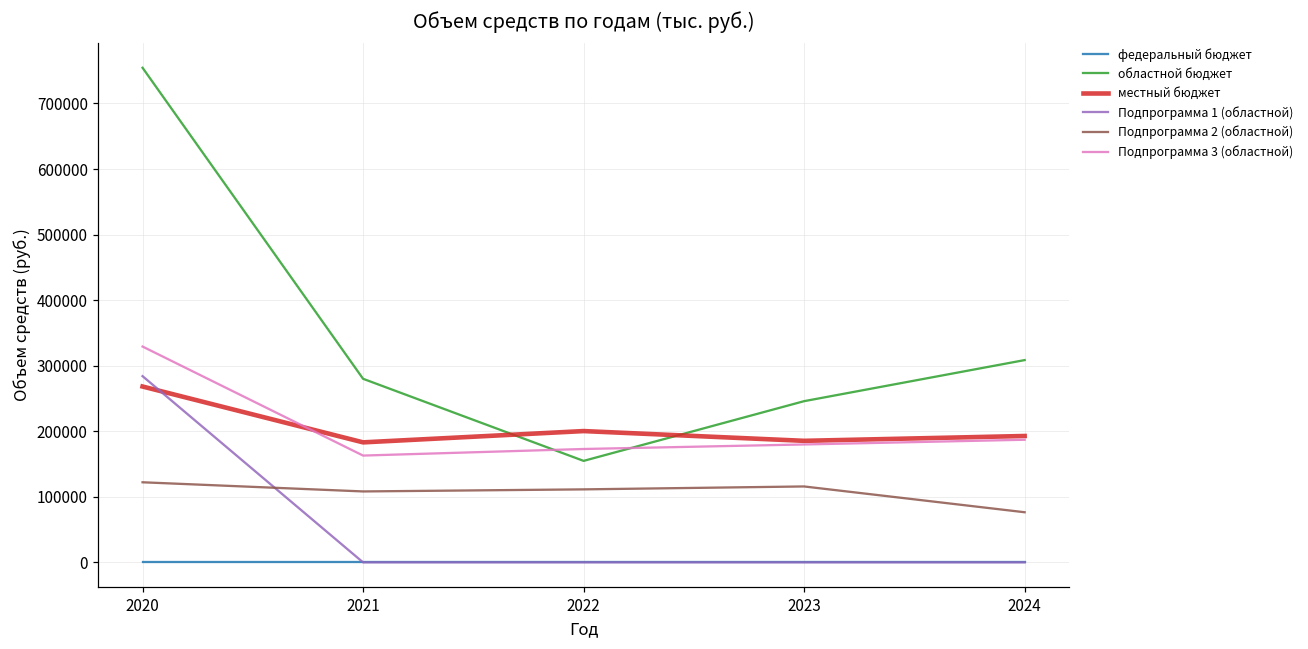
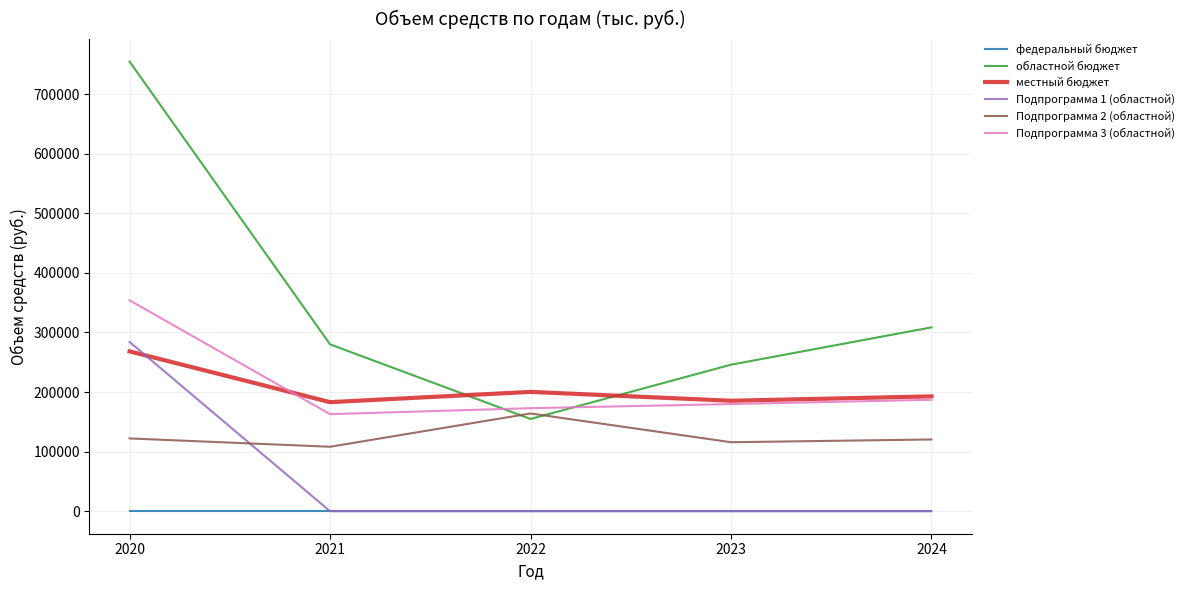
Подпрограмма 3 (областной), 2020: 330000 -> 350000
Подпрограмма 2 (областной), 2022: 110000 -> 160000
Подпрограмма 2 (областной), 2024: 80000 -> 120000
